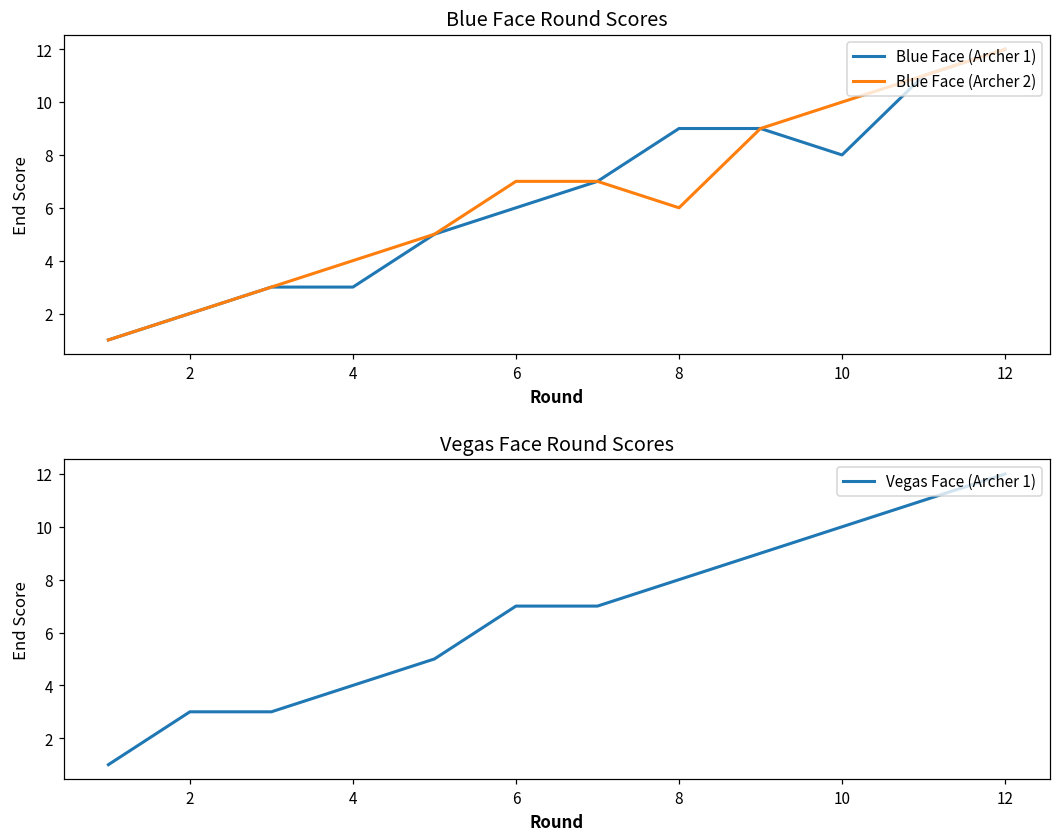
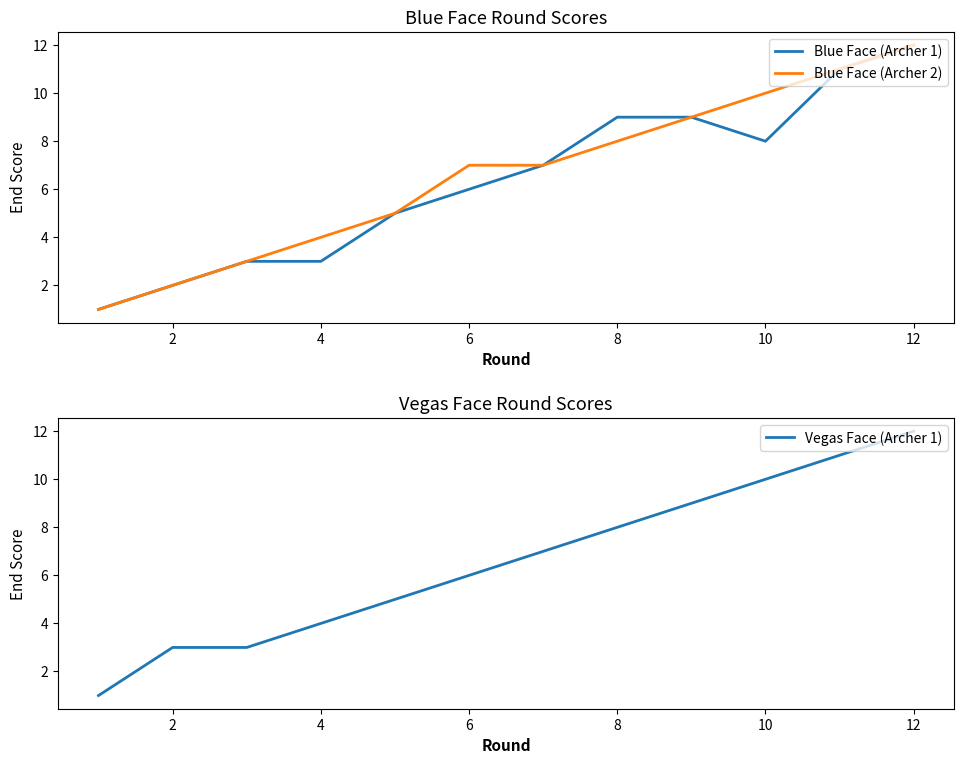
Blue Face Round Scores, Blue Face (Archer 2), 8: 6 -> 8
Vegas Face Round Scores, 6: 7 -> 6
